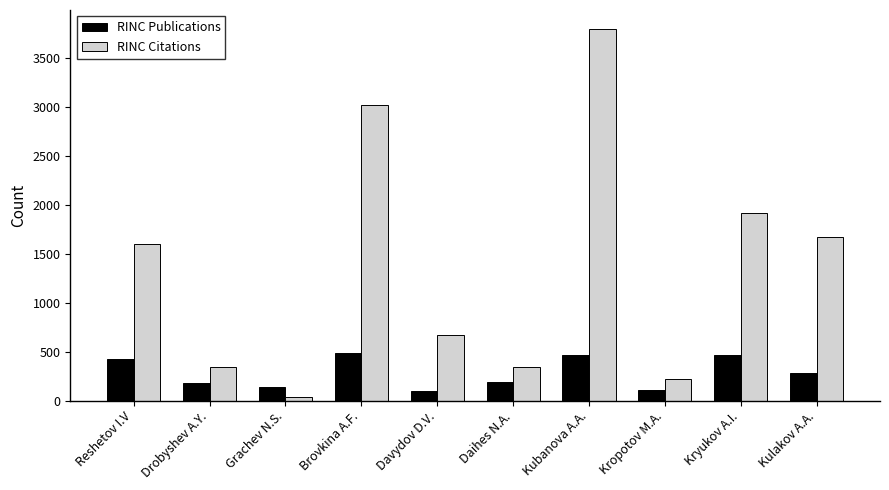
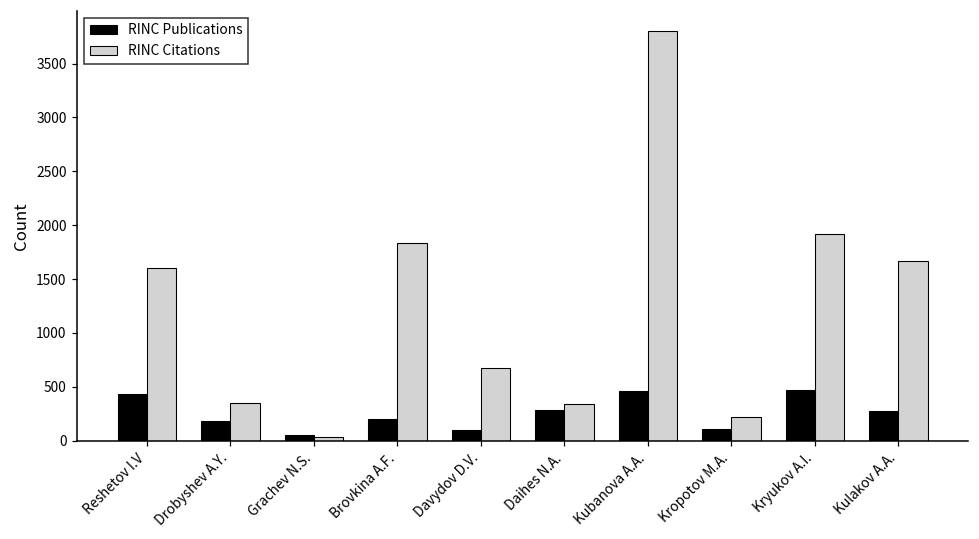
RINC Publications, Grachev N.S.: 140 -> 60
RINC Publications, Brovkina A.F.: 500 -> 200
RINC Citations, Brovkina A.F.: 3000 -> 1800
RINC Publications, Daihes N.A.: 200 -> 300
